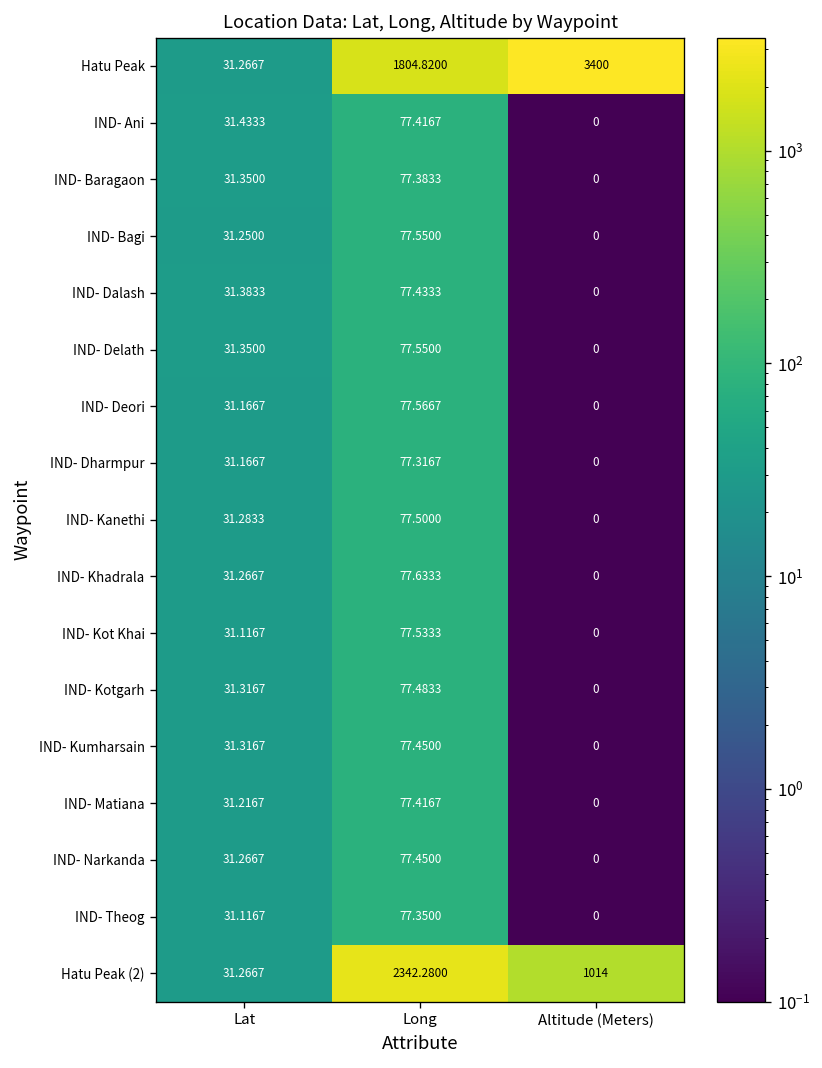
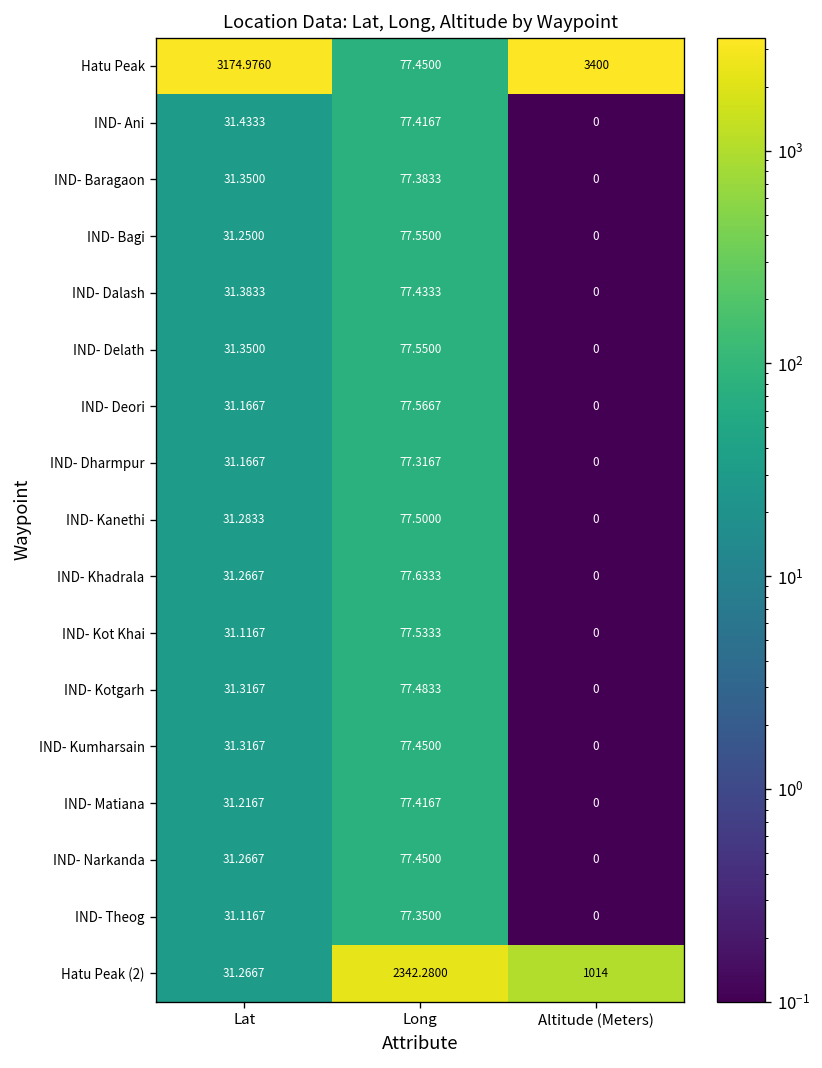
Hatu Peak, Lat: 31.2667 -> 3174.9760
Hatu Peak, Long: 1804.8200 -> 77.4500
